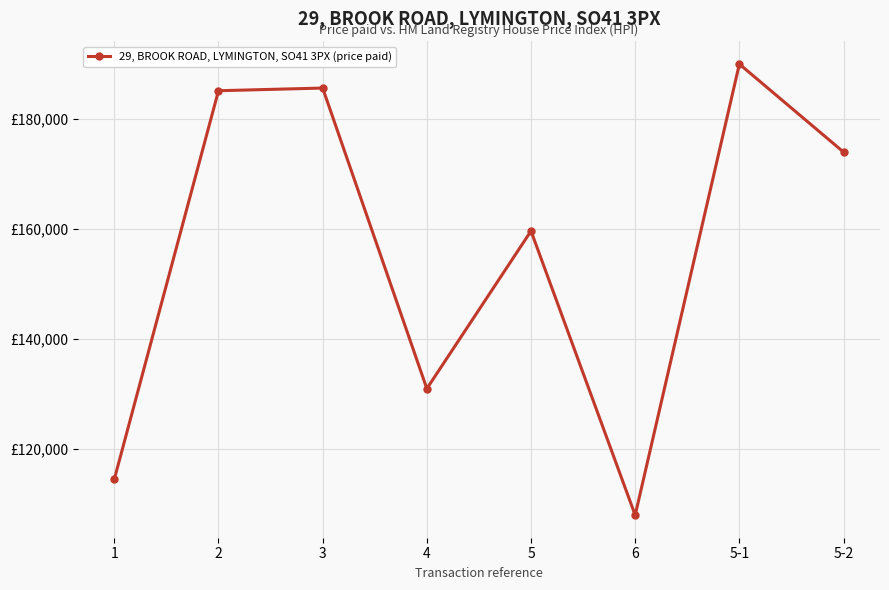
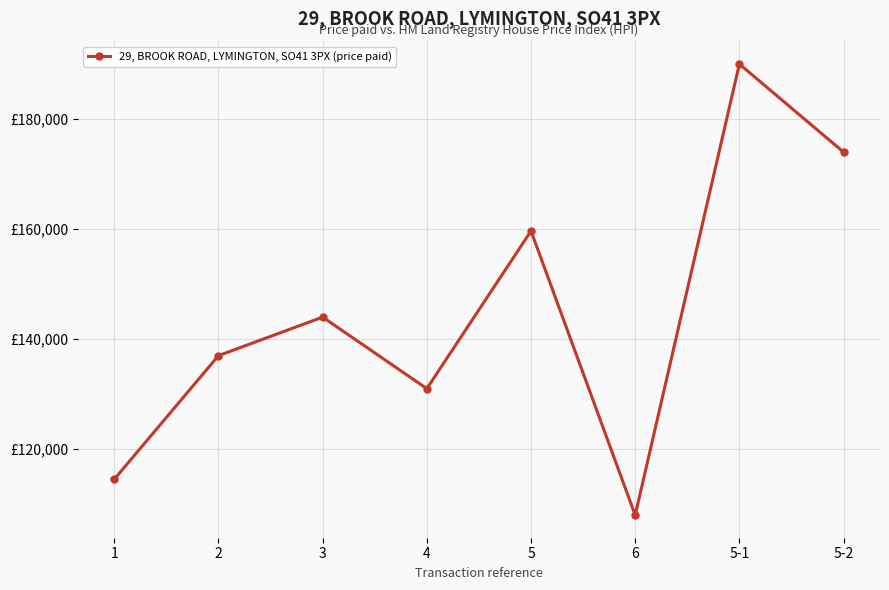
2: £185,000 -> £137,000
3: £186,000 -> £144,000
